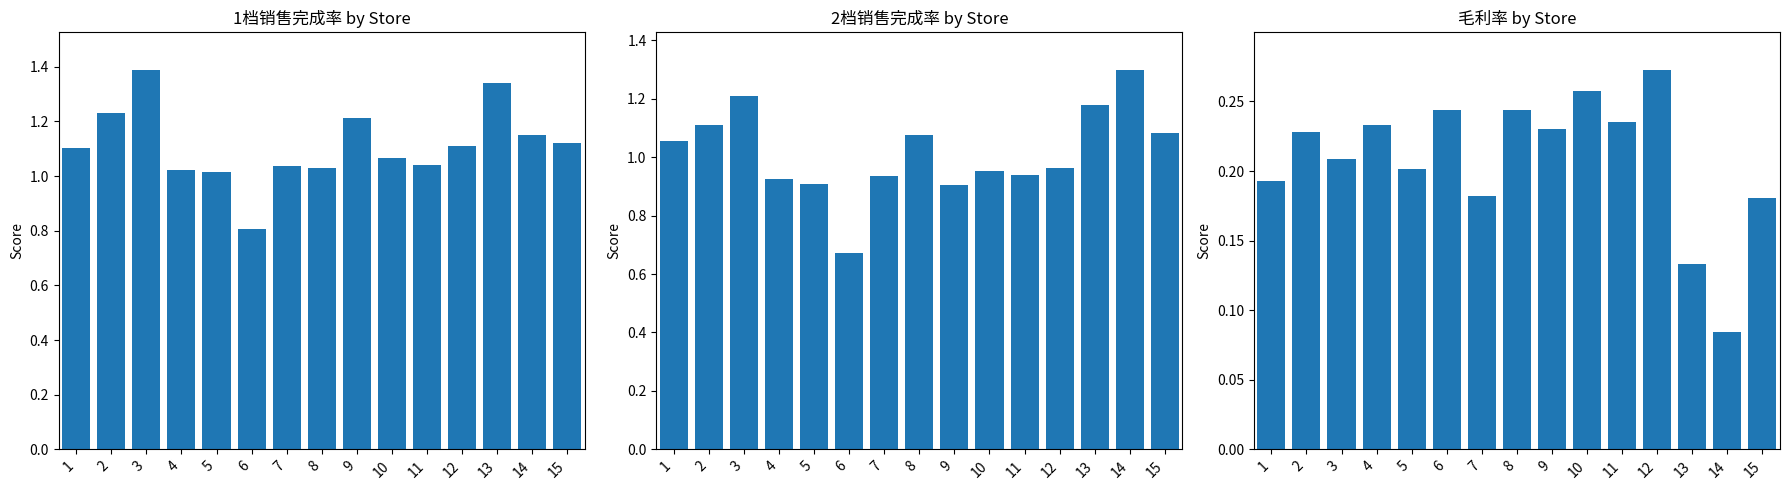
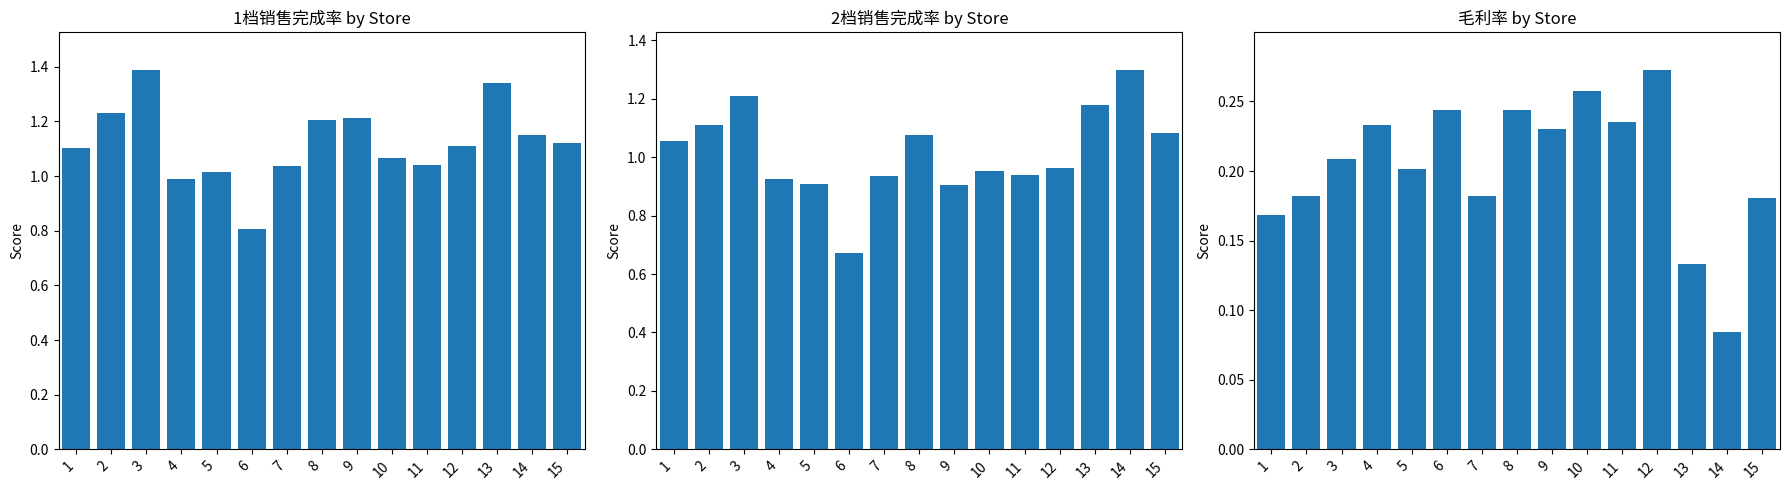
1档销售完成率 by Store, 4: 1.02 -> 0.99
1档销售完成率 by Store, 8: 1.03 -> 1.20
毛利率 by Store, 1: 0.193 -> 0.168
毛利率 by Store, 2: 0.228 -> 0.182
